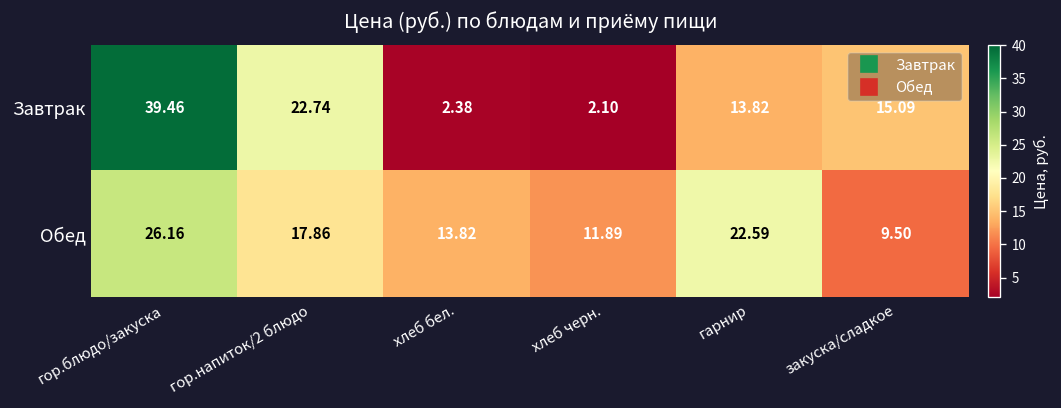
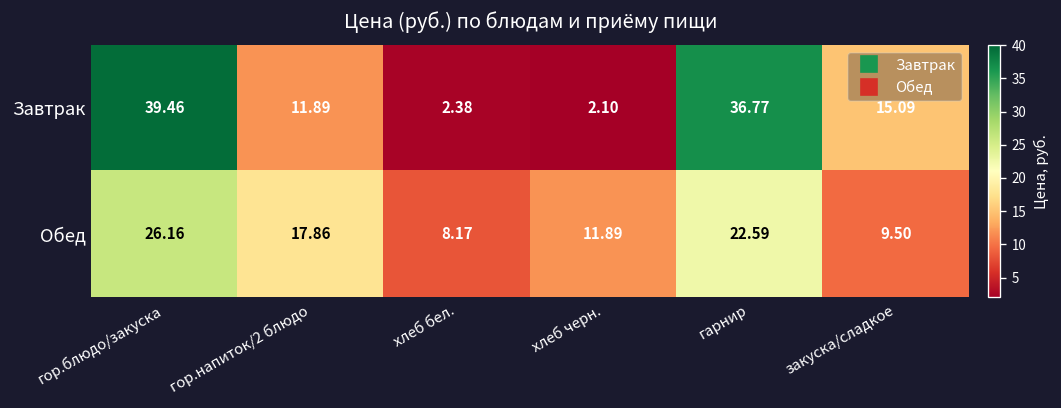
Завтрак, гор.напиток/2 блюдо: 22.74 -> 11.89
Завтрак, гарнир: 13.82 -> 36.77
Обед, хлеб бел.: 13.82 -> 8.17
